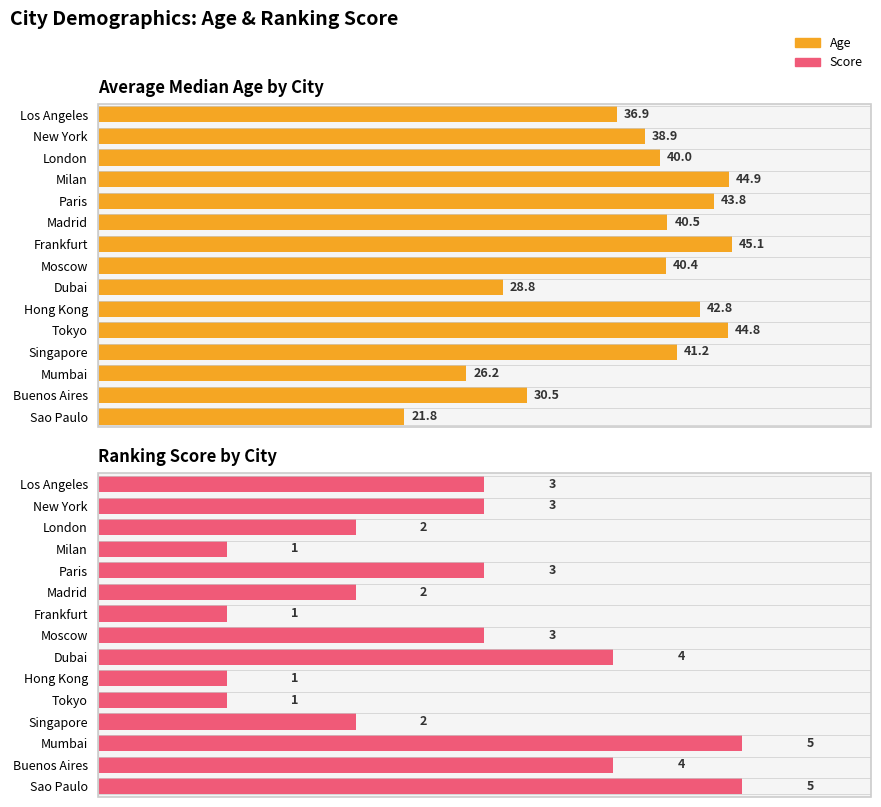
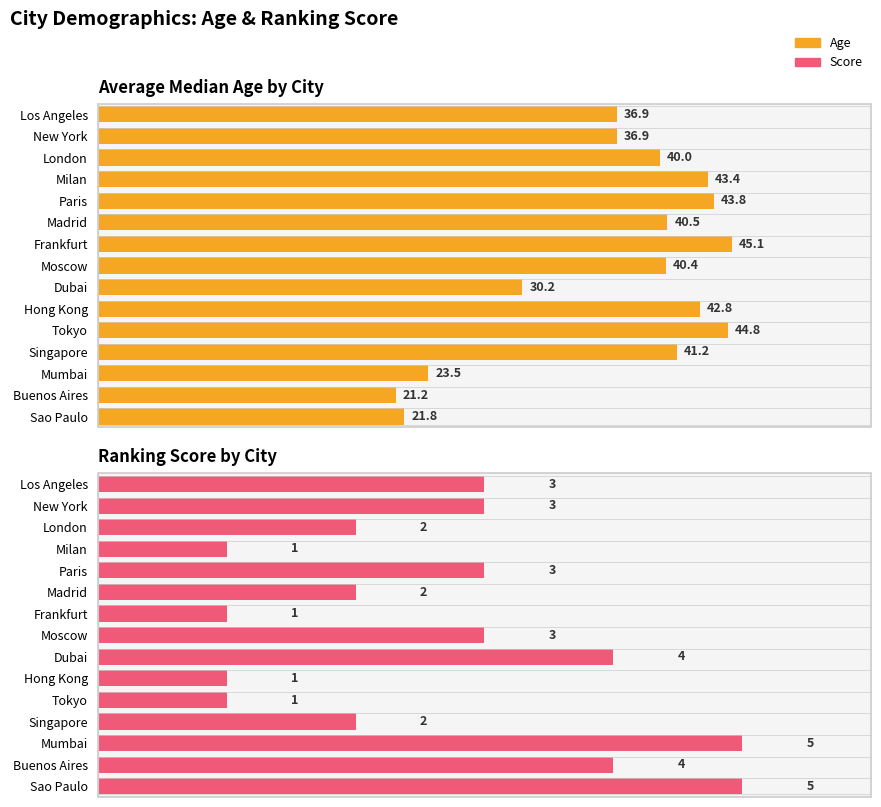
Average Median Age by City, New York: 38.9 -> 36.9
Average Median Age by City, Milan: 44.9 -> 43.4
Average Median Age by City, Dubai: 28.8 -> 30.2
Average Median Age by City, Mumbai: 26.2 -> 23.5
Average Median Age by City, Buenos Aires: 30.5 -> 21.2
